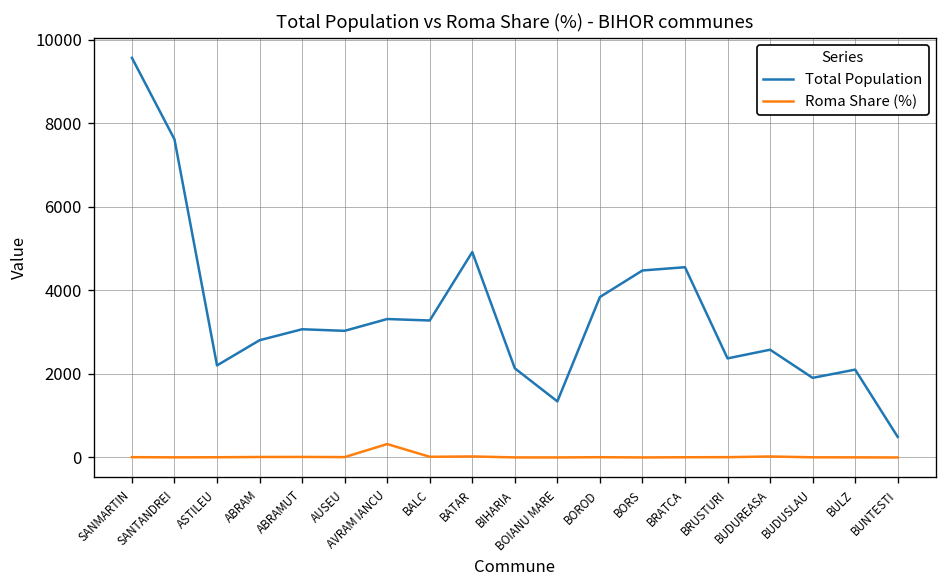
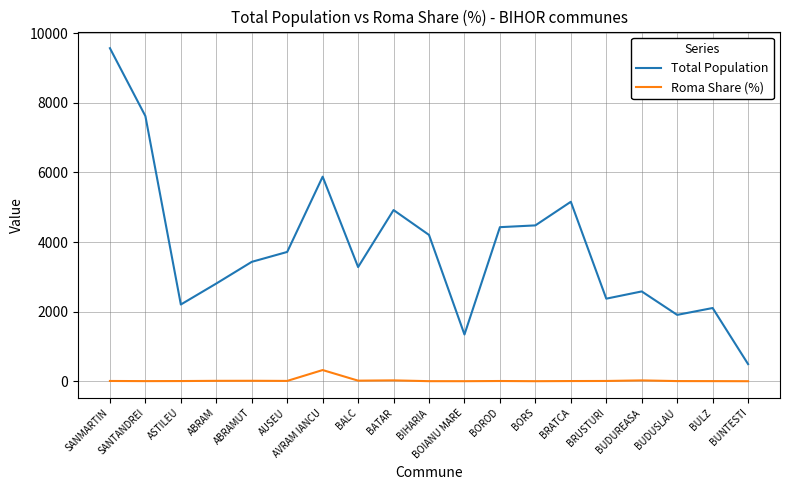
Total Population, ABRAMUT: 3100 -> 3400
Total Population, AUSEU: 3000 -> 3700
Total Population, AVRAM IANCU: 3300 -> 5900
Total Population, BIHARIA: 2100 -> 4200
Total Population, BOROD: 3800 -> 4400
Total Population, BRATCA: 4600 -> 5200
